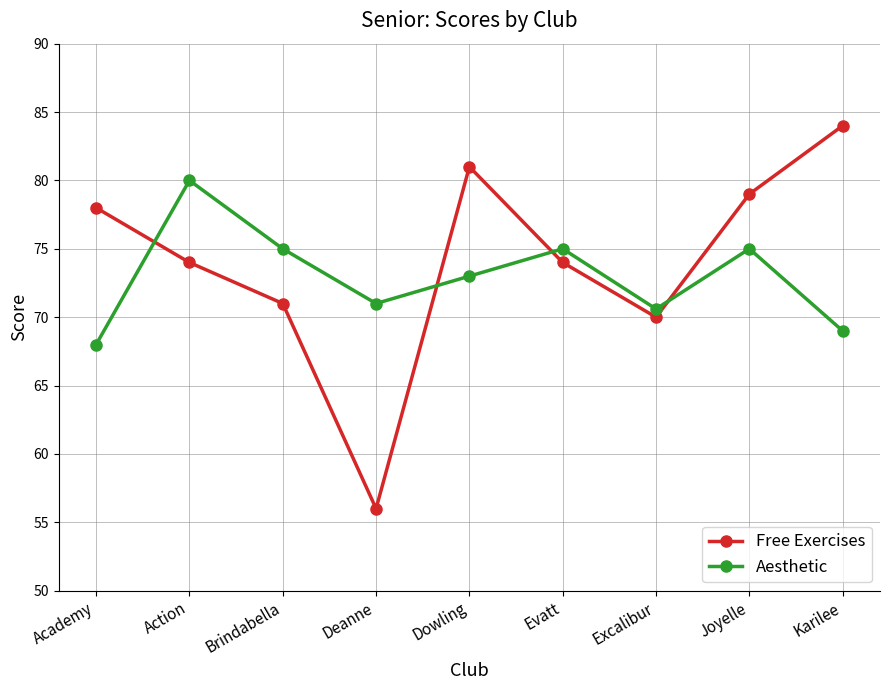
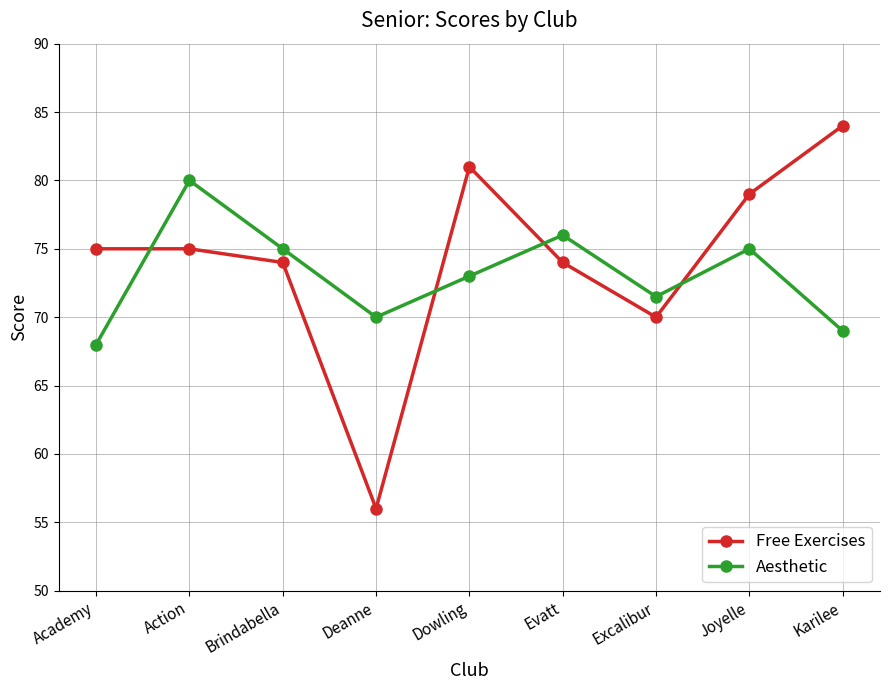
Free Exercises, Academy: 78 -> 75
Free Exercises, Action: 74 -> 75
Free Exercises, Brindabella: 71 -> 74
Aesthetic, Deanne: 71 -> 70
Aesthetic, Evatt: 75 -> 76
Aesthetic, Excalibur: 70.6 -> 71.5
